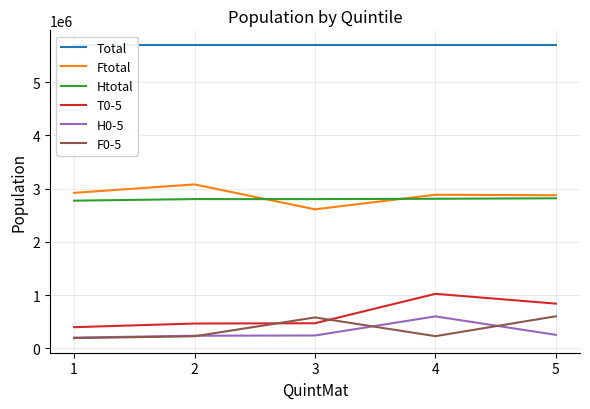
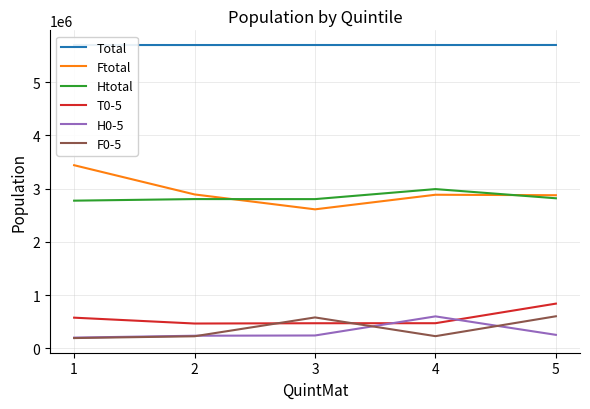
Ftotal, 1: 2900000 -> 3400000
T0-5, 1: 400000 -> 600000
Ftotal, 2: 3100000 -> 2900000
Htotal, 4: 2800000 -> 3000000
T0-5, 4: 1000000 -> 500000
